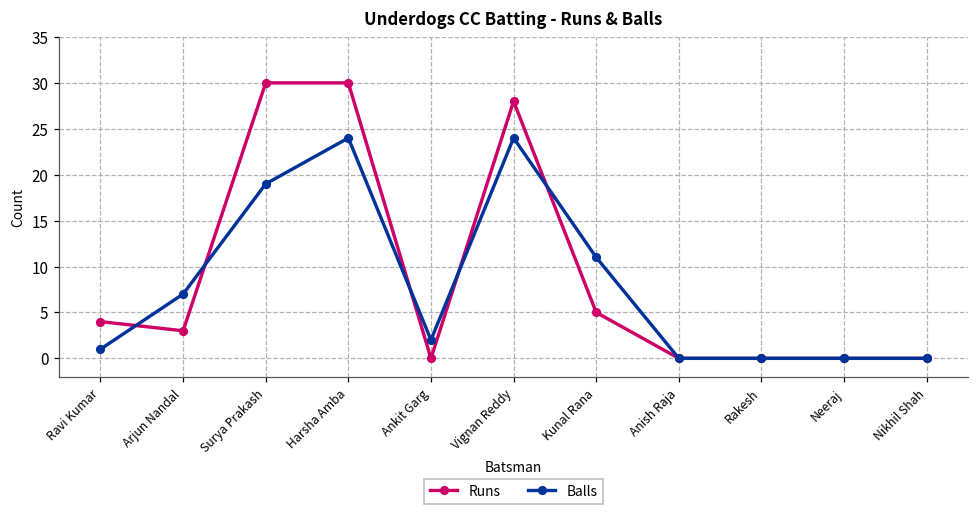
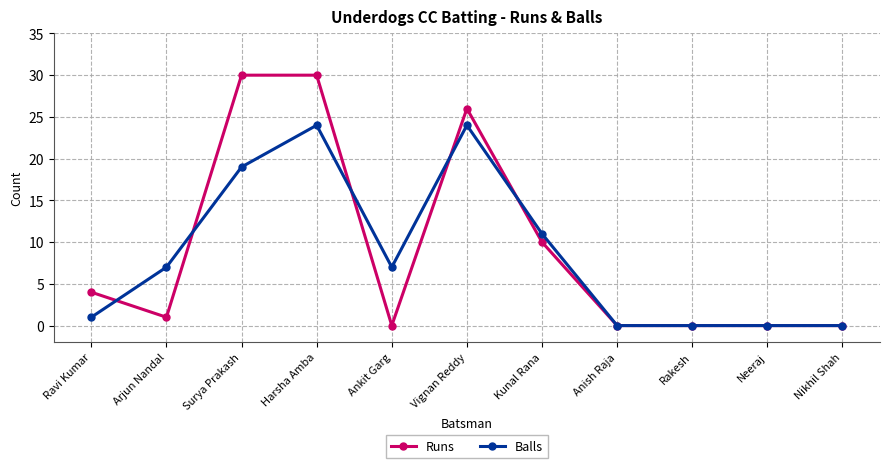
Runs, Arjun Nandal: 3 -> 1
Balls, Ankit Garg: 2 -> 7
Runs, Vignan Reddy: 28 -> 26
Runs, Kunal Rana: 5 -> 10
